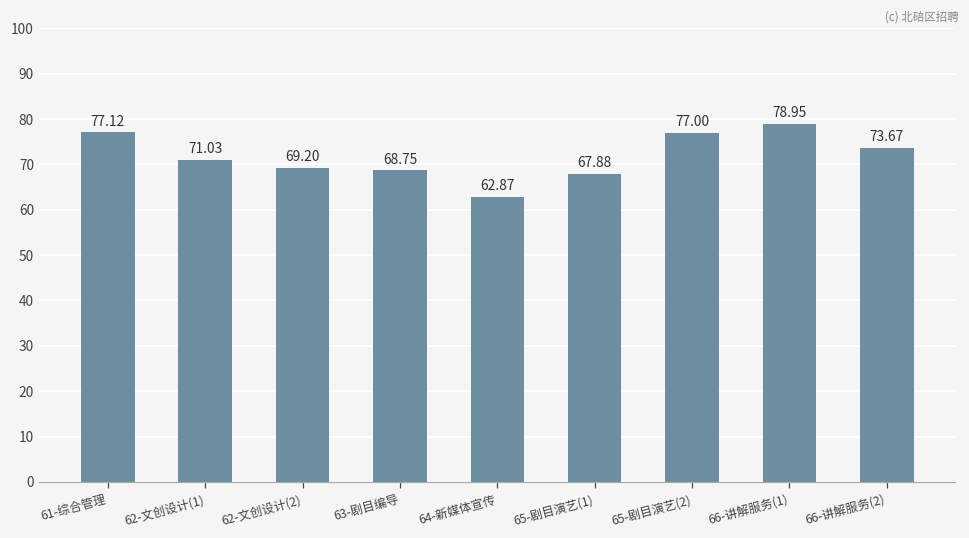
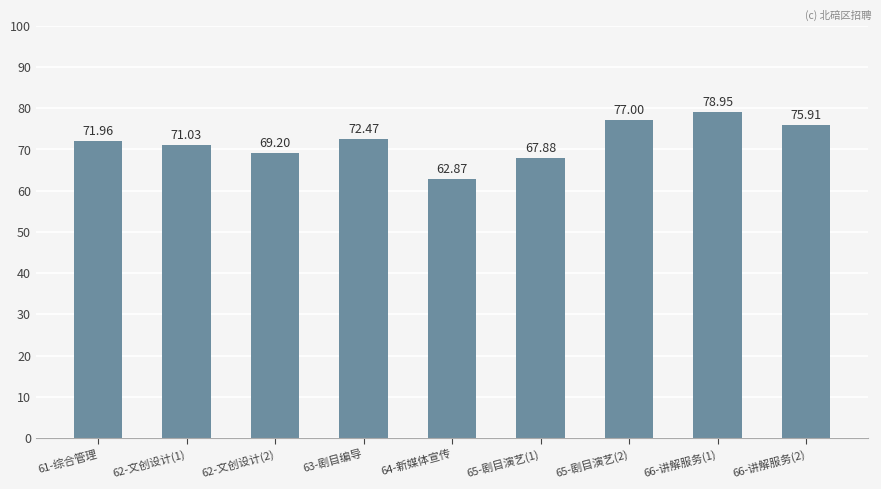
61-综合管理: 77.12 -> 71.96
63-剧目编导: 68.75 -> 72.47
66-讲解服务(2): 73.67 -> 75.91
